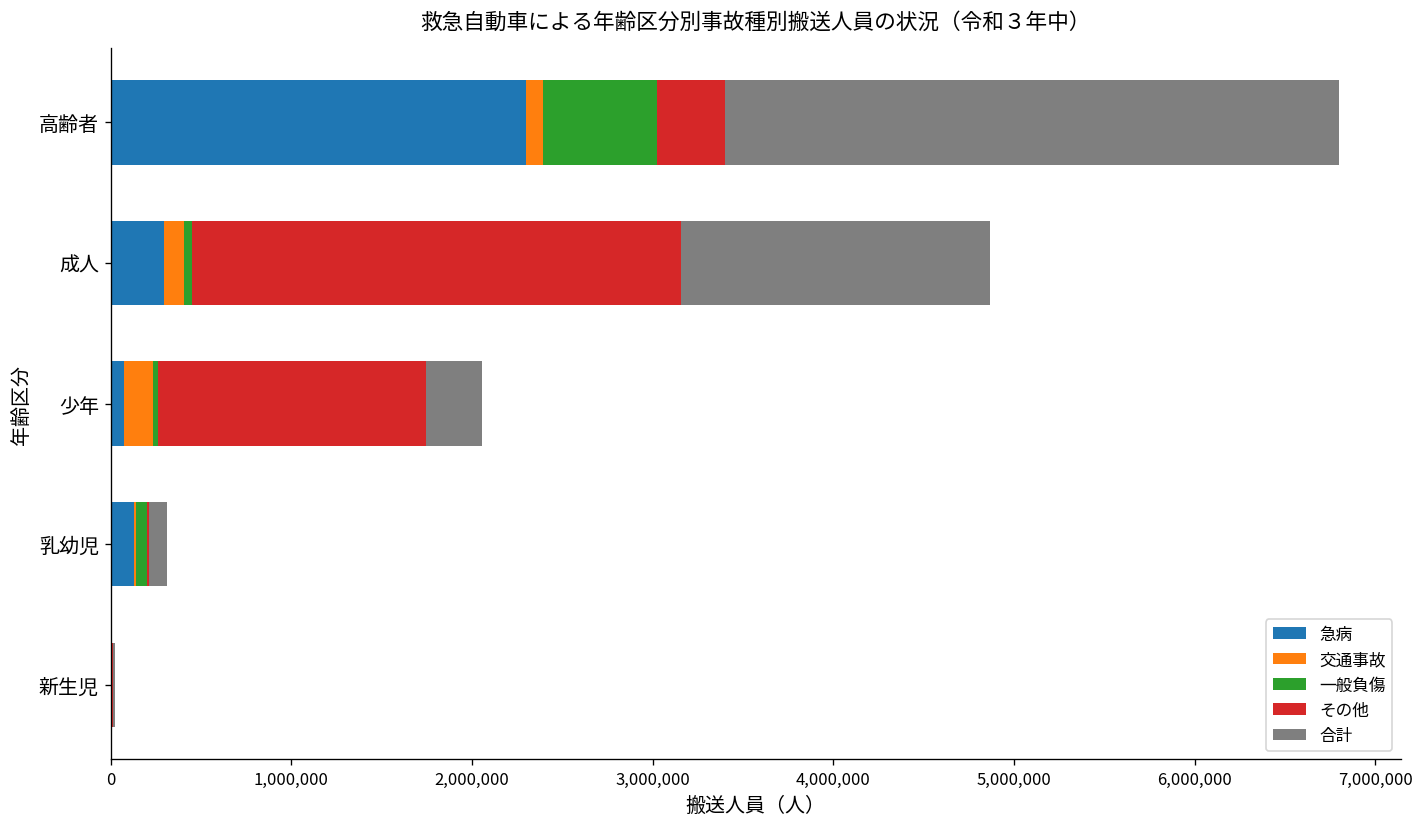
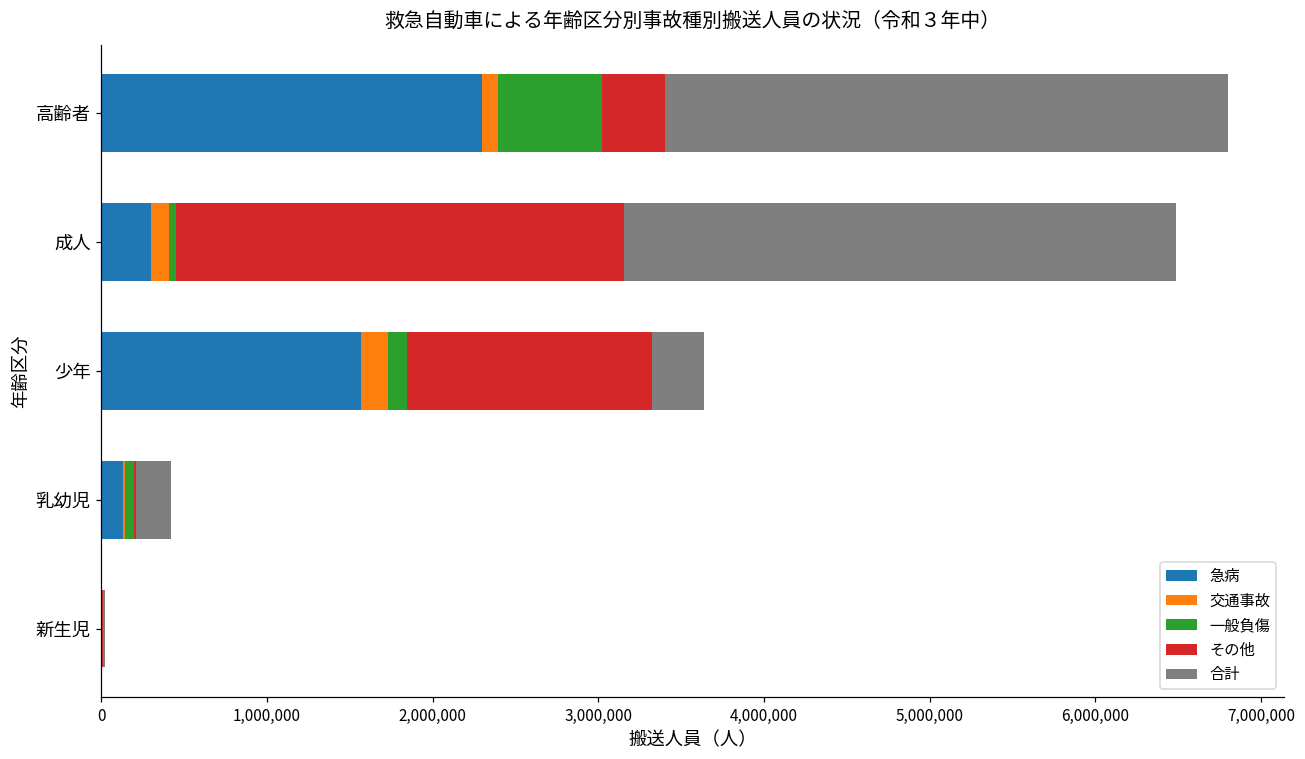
合計, 成人: 1,710,000 -> 3,330,000
急病, 少年: 70,000 -> 1,570,000
一般負傷, 少年: 30,000 -> 110,000
合計, 乳幼児: 100,000 -> 210,000
